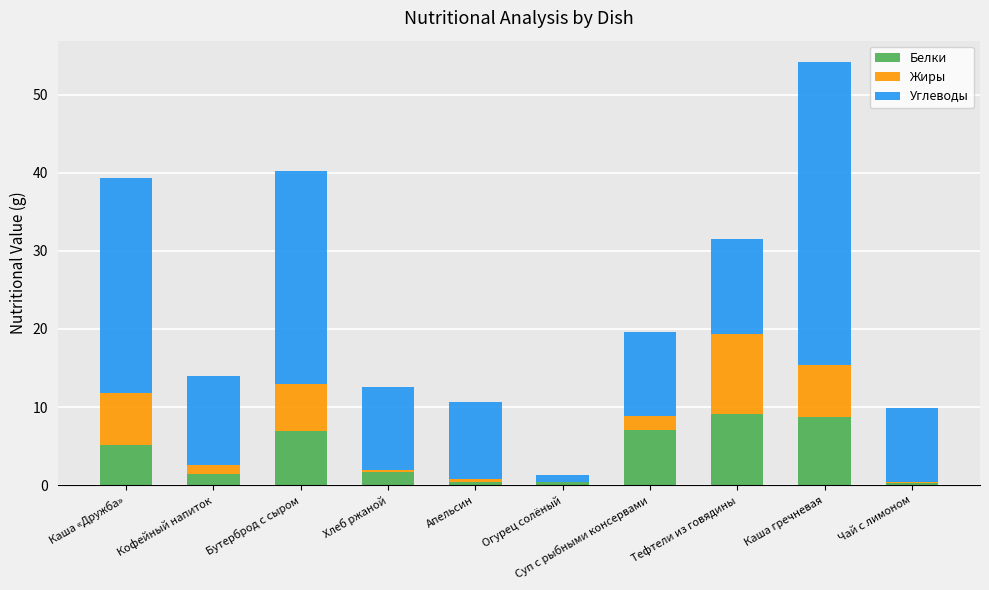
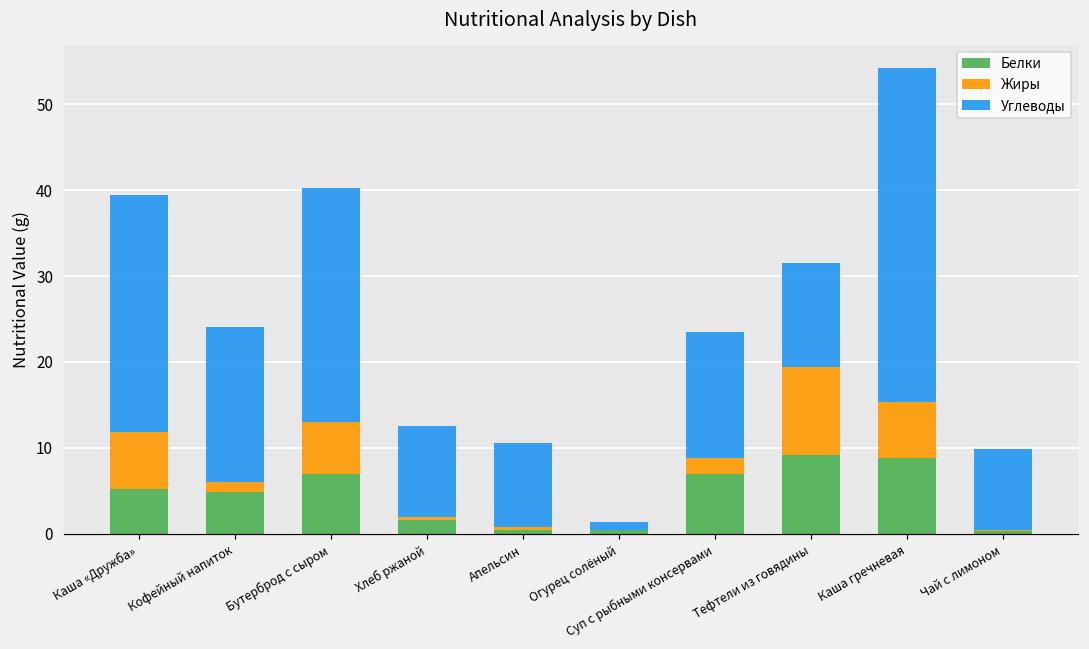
Белки, Кофейный напиток: 1 -> 5
Углеводы, Кофейный напиток: 11 -> 18
Углеводы, Суп с рыбными консервами: 11 -> 15
